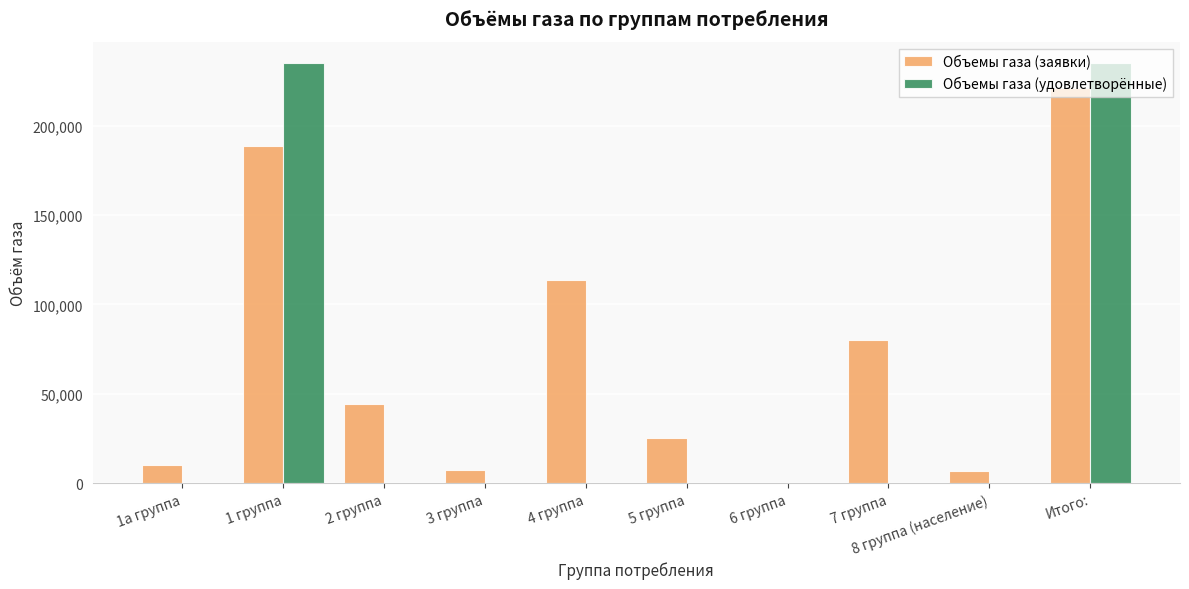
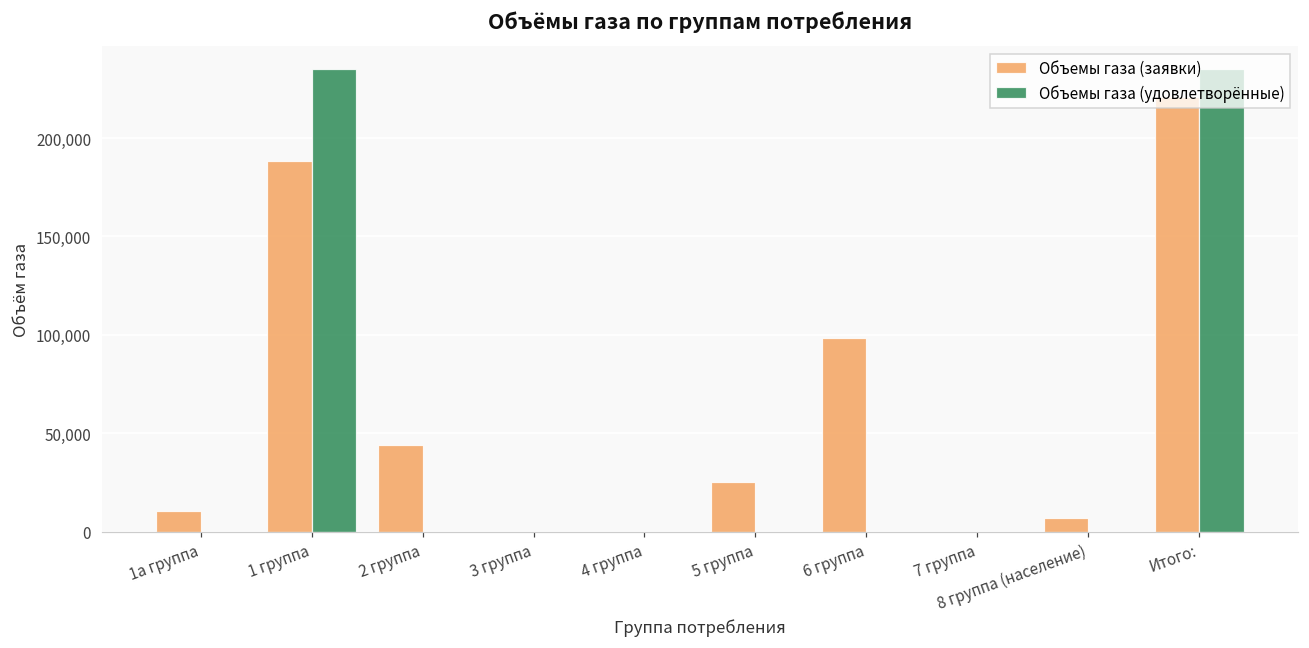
Объемы газа (заявки), 3 группа: 7,000 -> 0
Объемы газа (заявки), 4 группа: 114,000 -> 0
Объемы газа (заявки), 6 группа: 0 -> 98,000
Объемы газа (заявки), 7 группа: 80,000 -> 0
